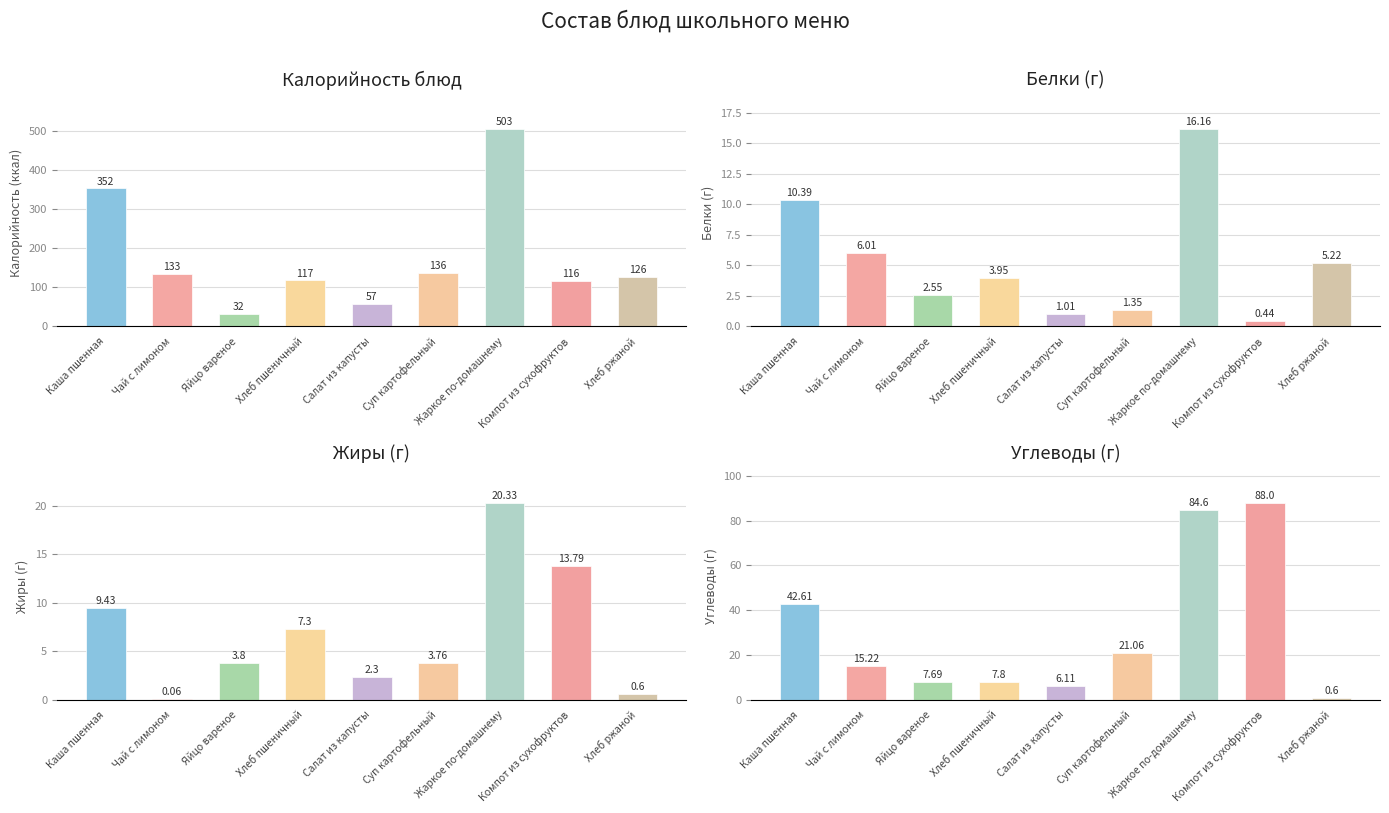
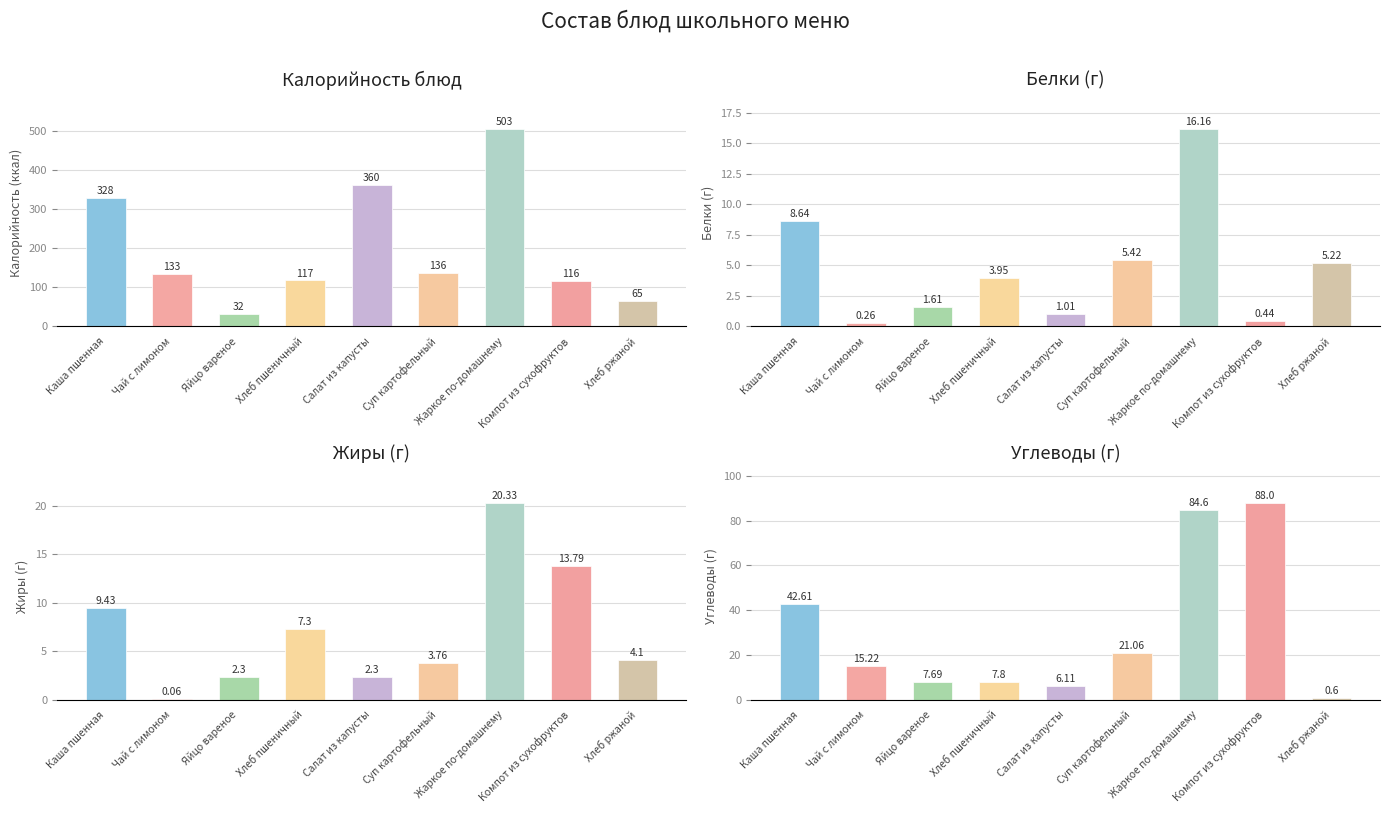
Калорийность блюд, Каша пшенная: 352 -> 328
Калорийность блюд, Салат из капусты: 57 -> 360
Калорийность блюд, Хлеб ржаной: 126 -> 65
Белки (г), Каша пшенная: 10.39 -> 8.64
Белки (г), Чай с лимоном: 6.01 -> 0.26
Белки (г), Яйцо вареное: 2.55 -> 1.61
Белки (г), Суп картофельный: 1.35 -> 5.42
Жиры (г), Яйцо вареное: 3.8 -> 2.3
Жиры (г), Хлеб ржаной: 0.6 -> 4.1
